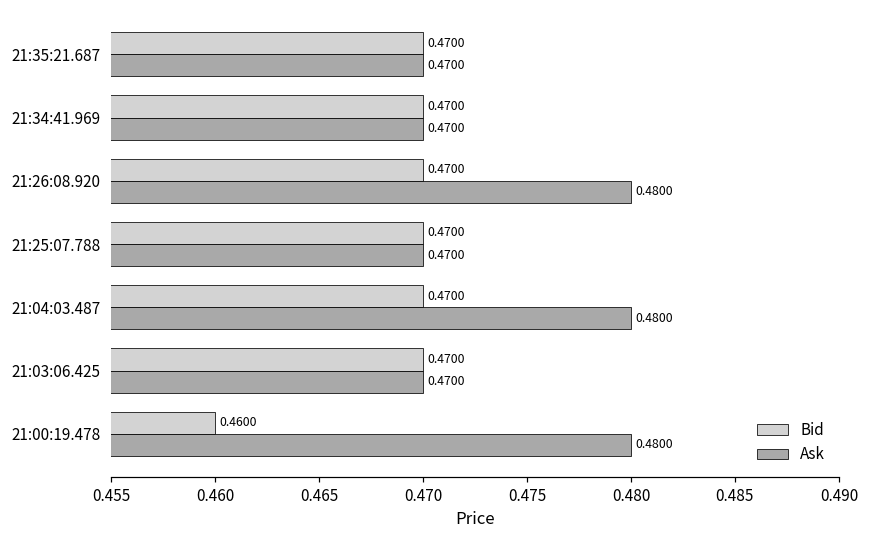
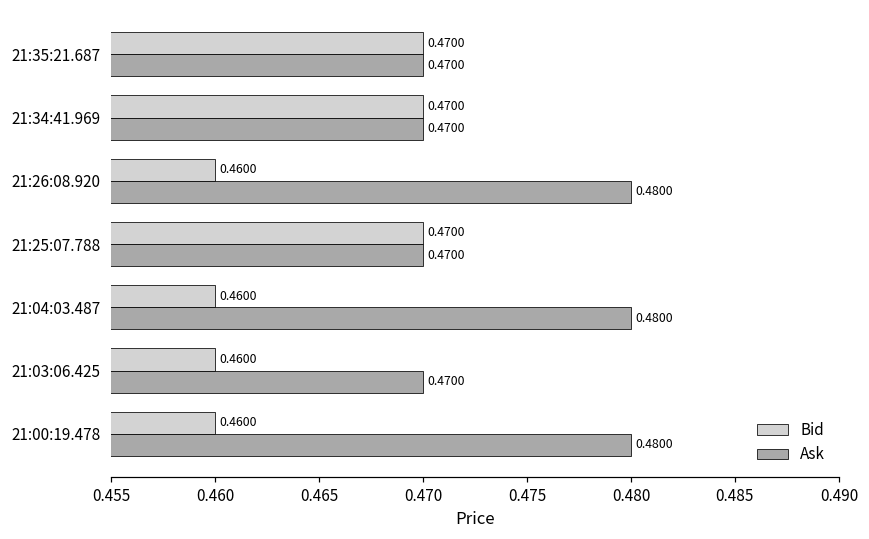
Bid, 21:26:08.920: 0.4700 -> 0.4600
Bid, 21:04:03.487: 0.4700 -> 0.4600
Bid, 21:03:06.425: 0.4700 -> 0.4600
